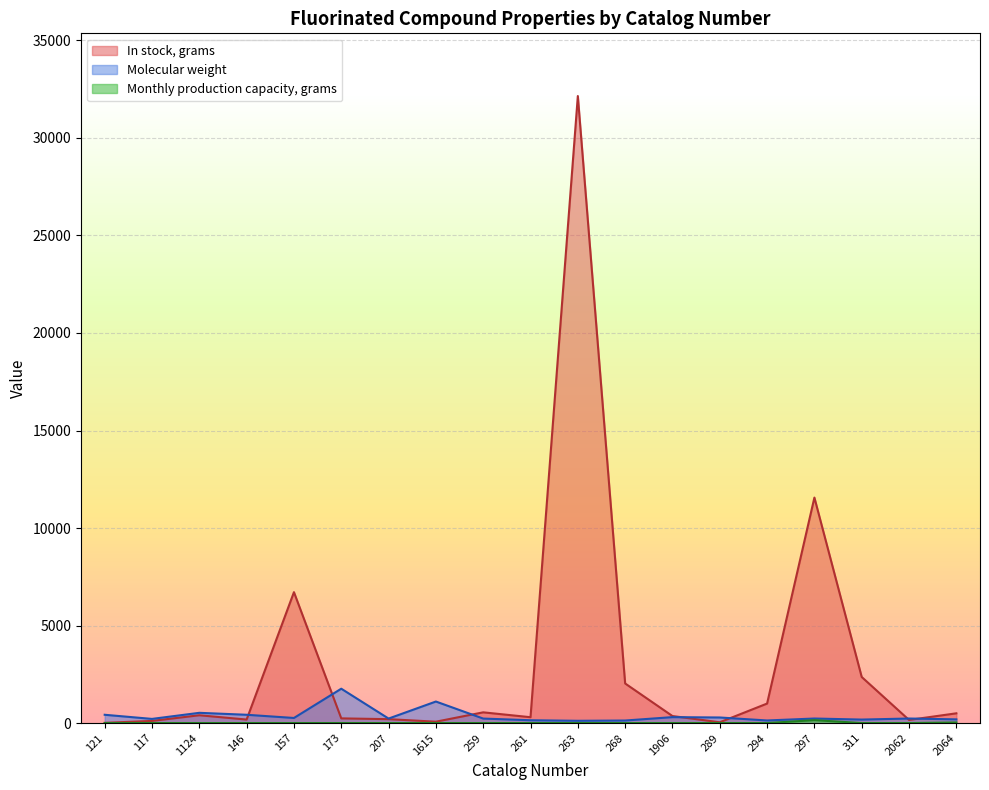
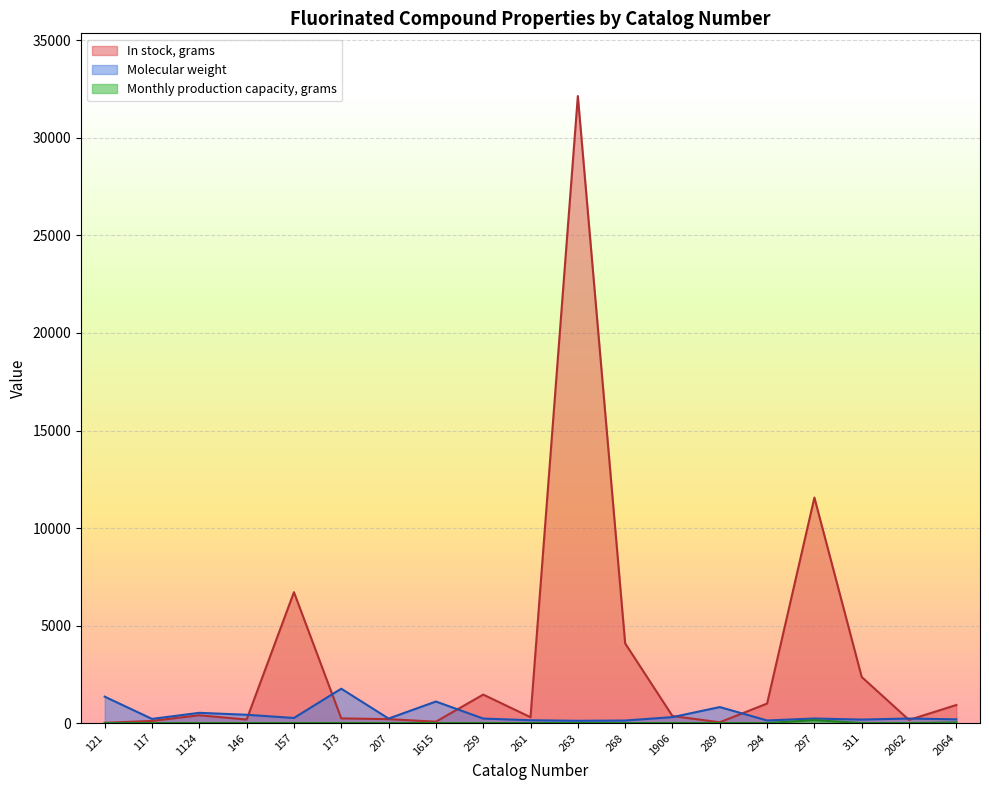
Molecular weight, 121: 400 -> 1400
In stock, grams, 259: 600 -> 1500
In stock, grams, 268: 2000 -> 4100
Molecular weight, 289: 300 -> 800
In stock, grams, 2064: 500 -> 900
